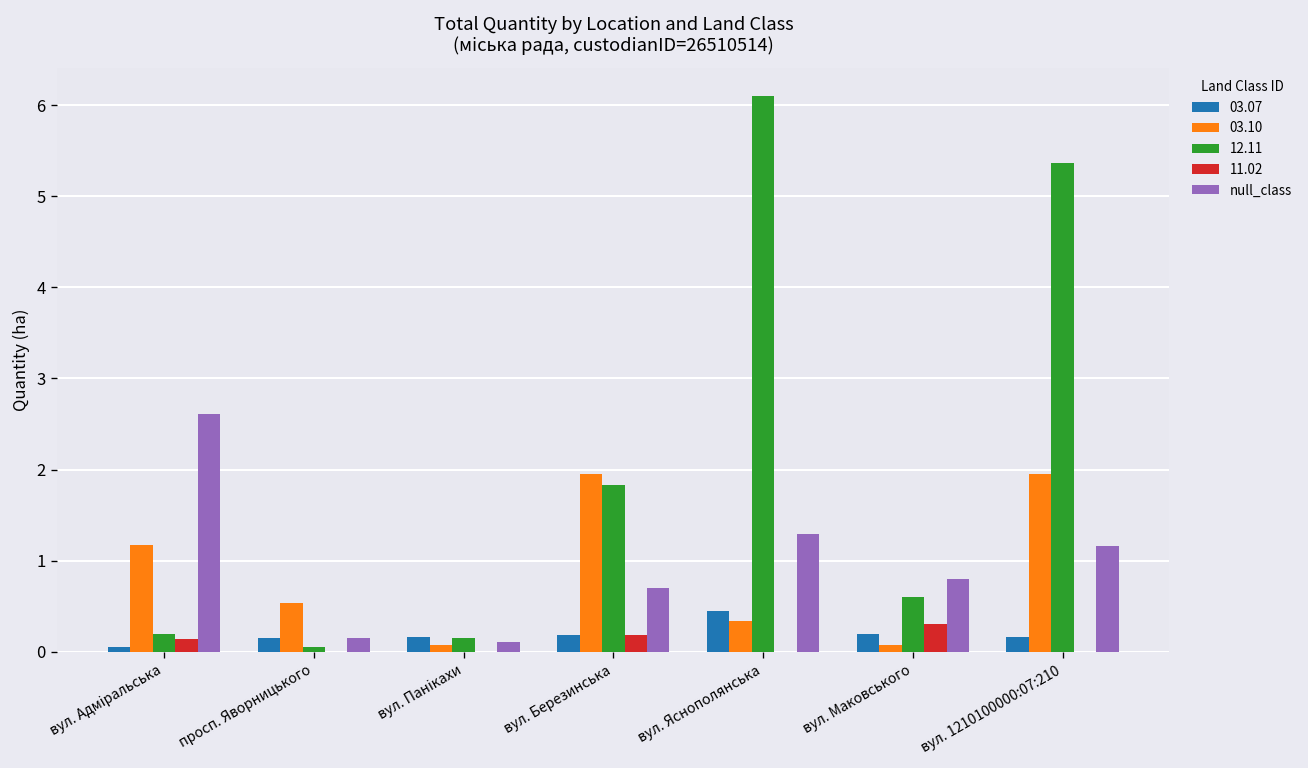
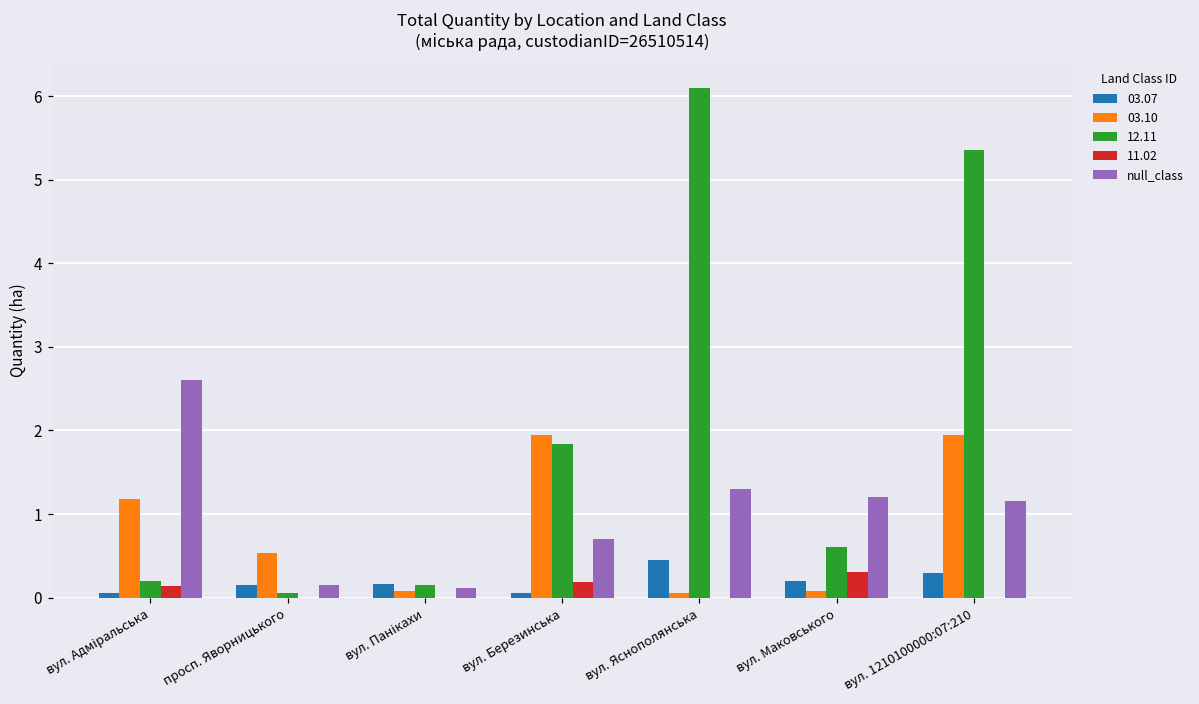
03.07, вул. Березинська: 0.2 -> 0.1
03.10, вул. Яснополянська: 0.3 -> 0.1
null_class, вул. Маковського: 0.8 -> 1.2
03.07, вул. 1210100000:07:210: 0.2 -> 0.3
